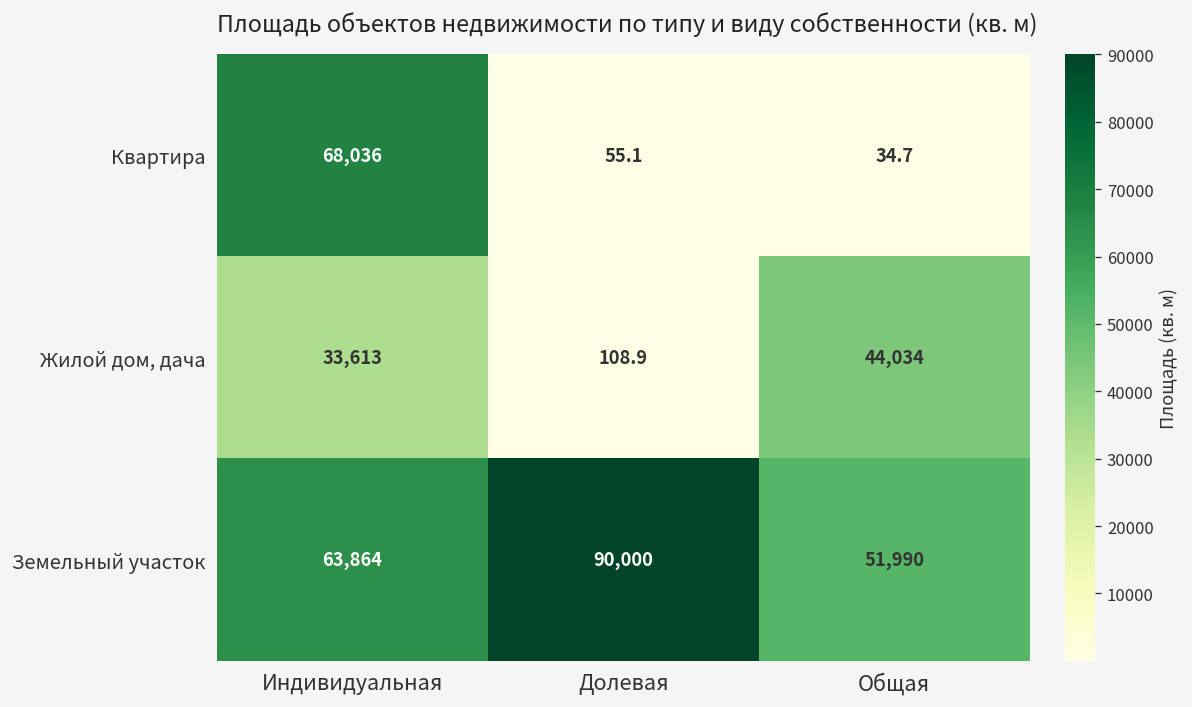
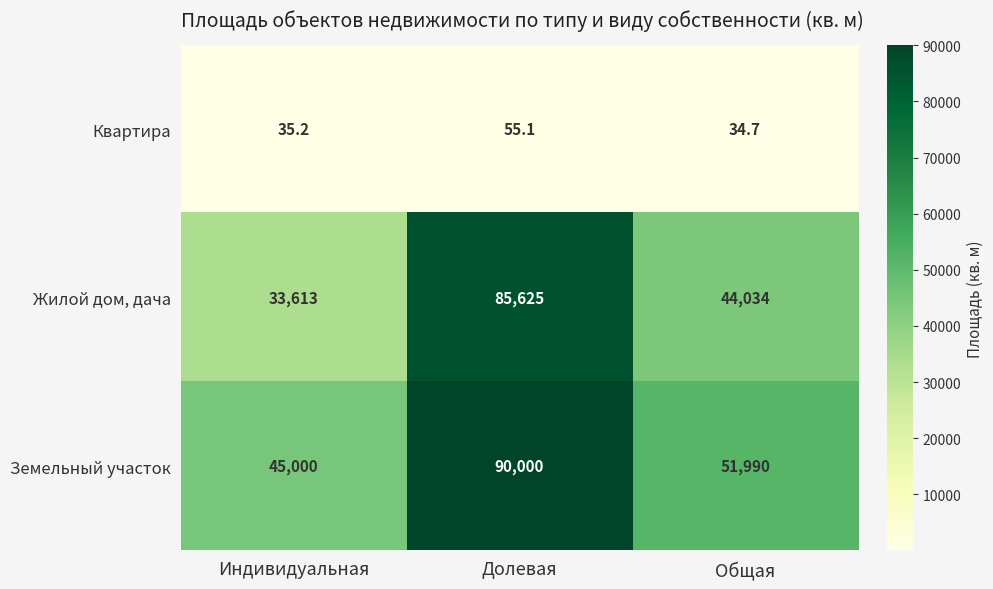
Квартира, Индивидуальная: 68,036 -> 35.2
Жилой дом, дача, Долевая: 108.9 -> 85,625
Земельный участок, Индивидуальная: 63,864 -> 45,000
